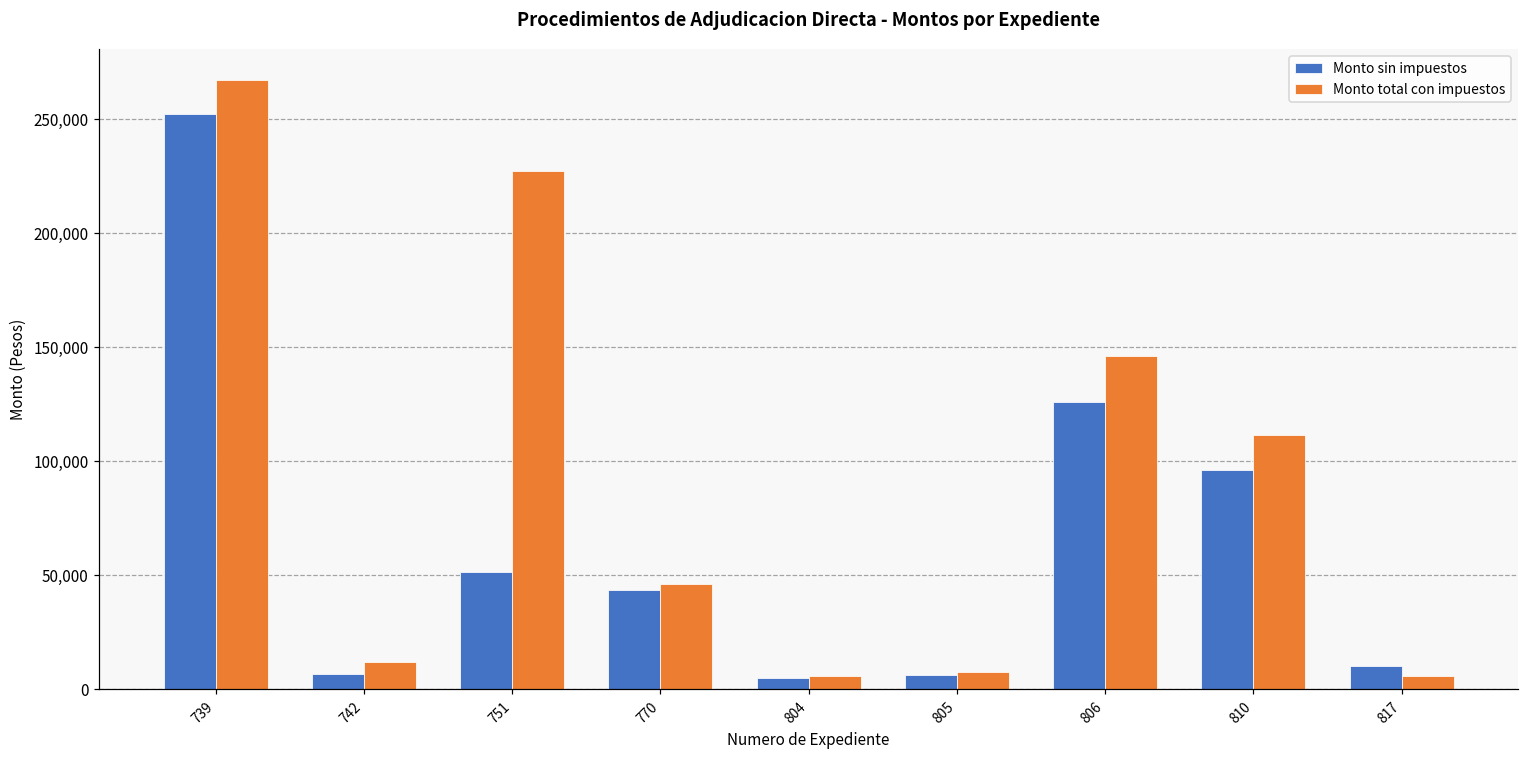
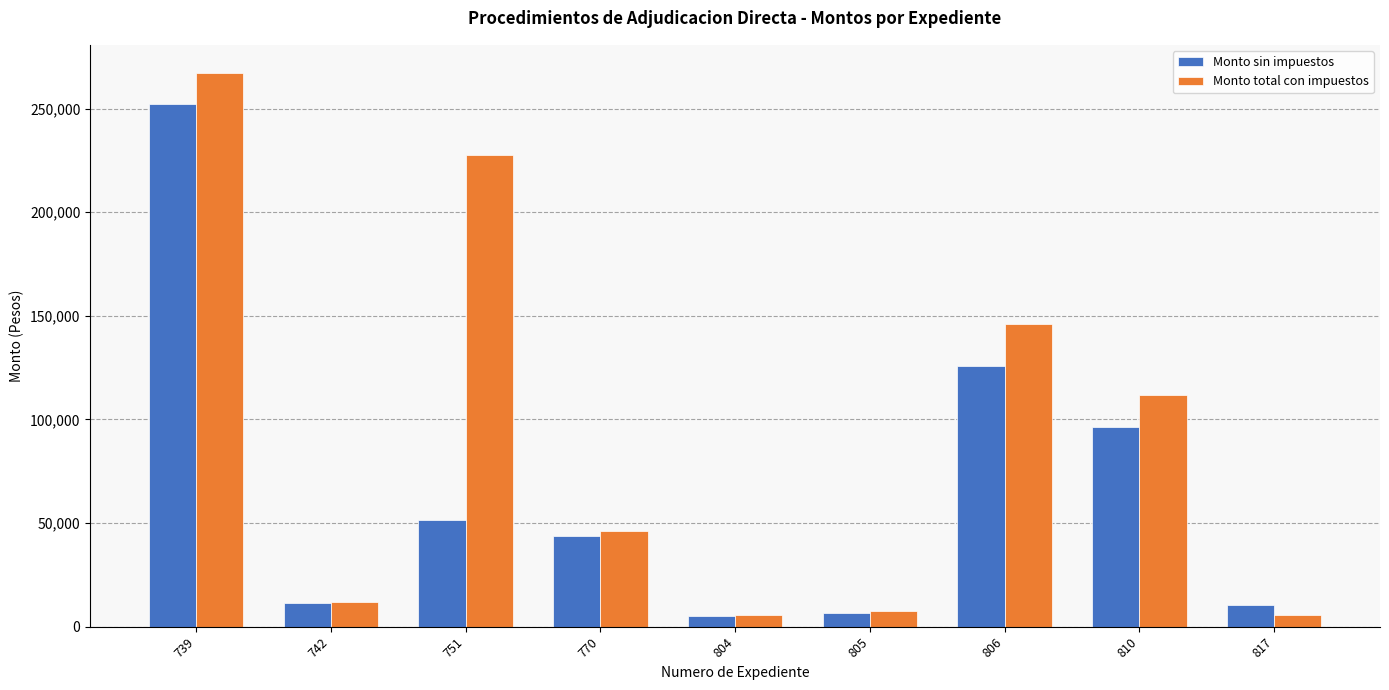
Monto sin impuestos, 742: 7,000 -> 11,000
